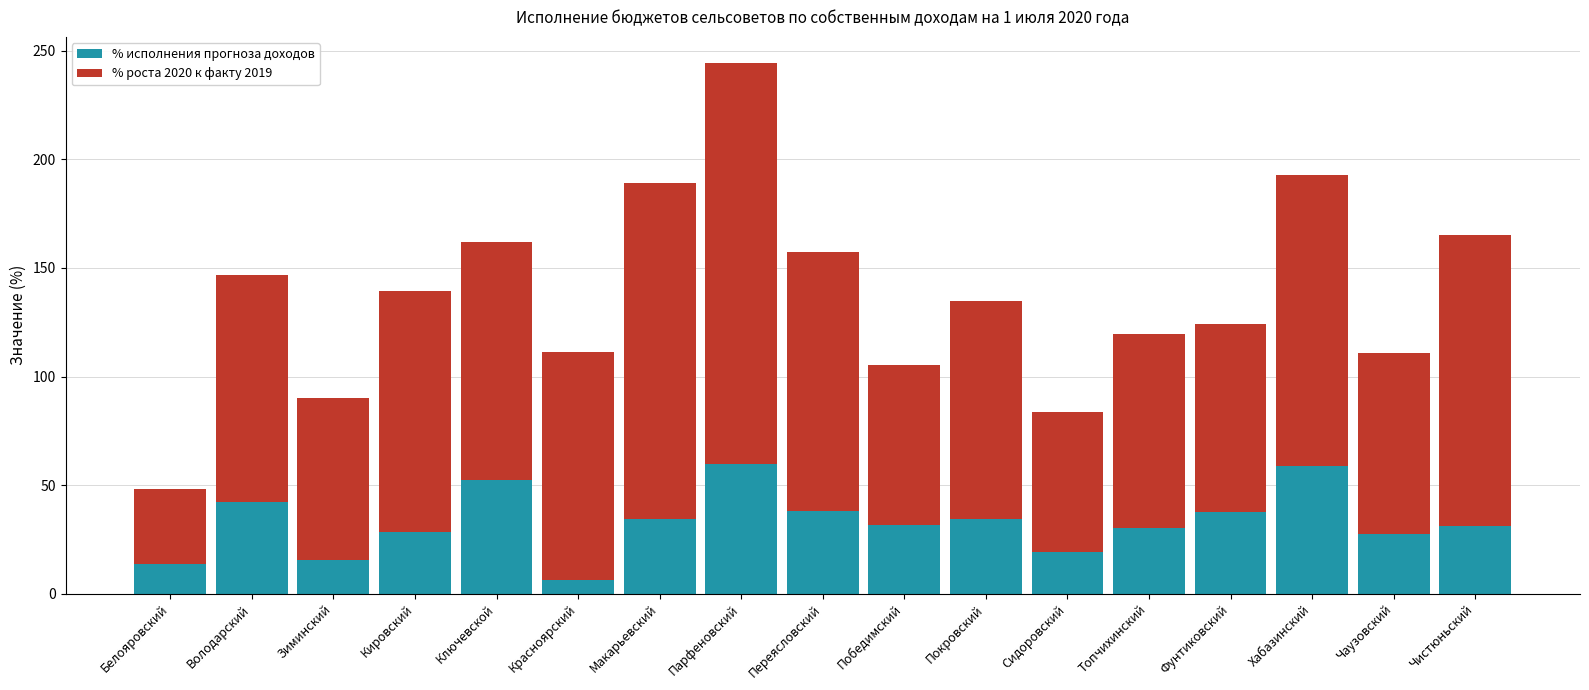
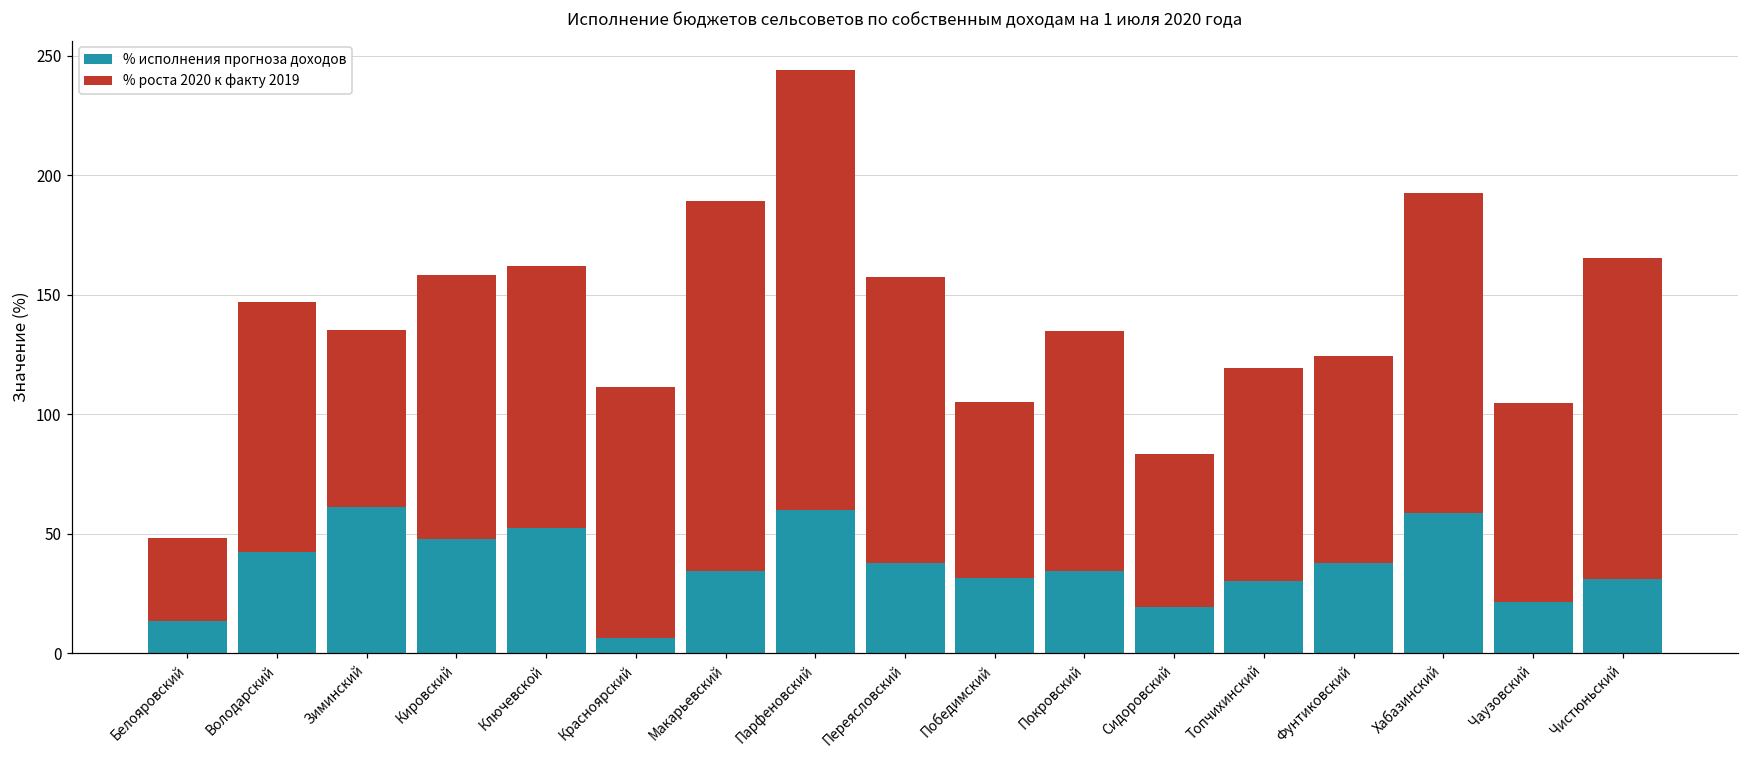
% исполнения прогноза доходов, Зиминский: 16 -> 61
% исполнения прогноза доходов, Кировский: 29 -> 48
% исполнения прогноза доходов, Чаузовский: 28 -> 22
